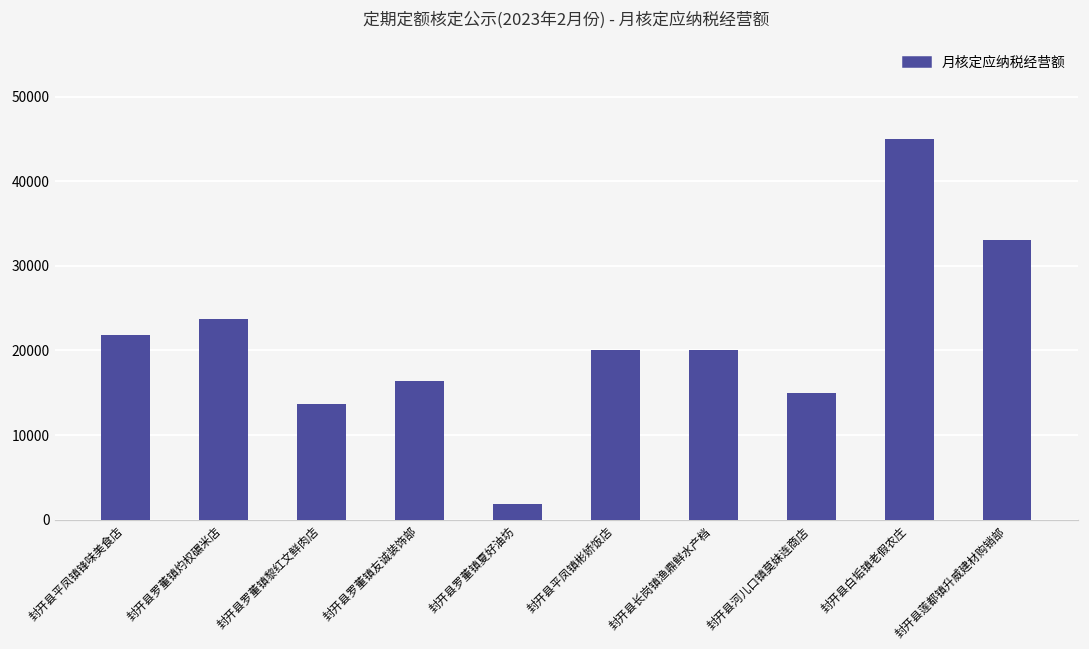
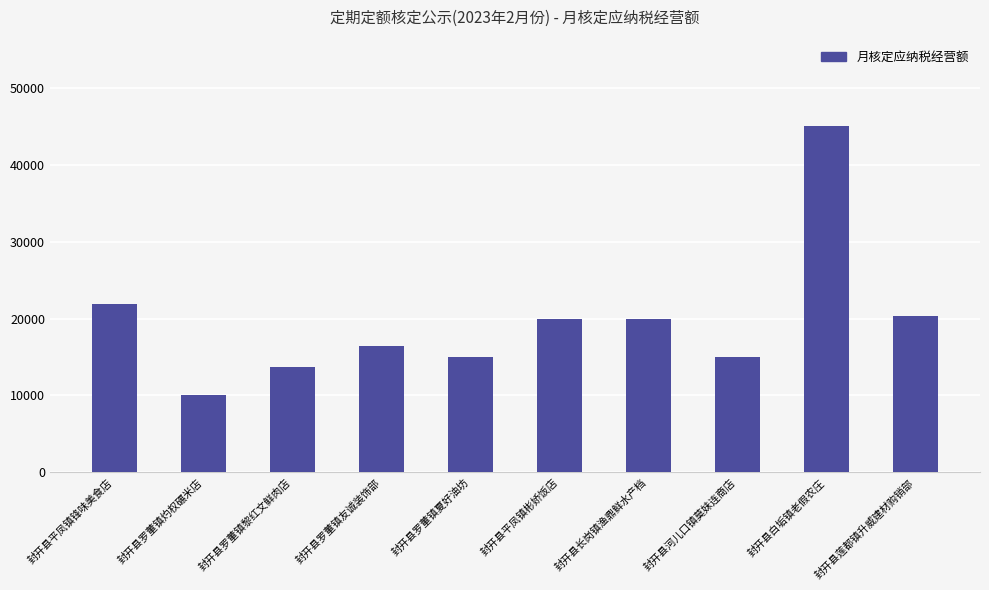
封开县罗董镇灼权碾米店: 24000 -> 10000
封开县罗董镇夏好油坊: 2000 -> 15000
封开县莲都镇升威建材购销部: 33000 -> 20000
